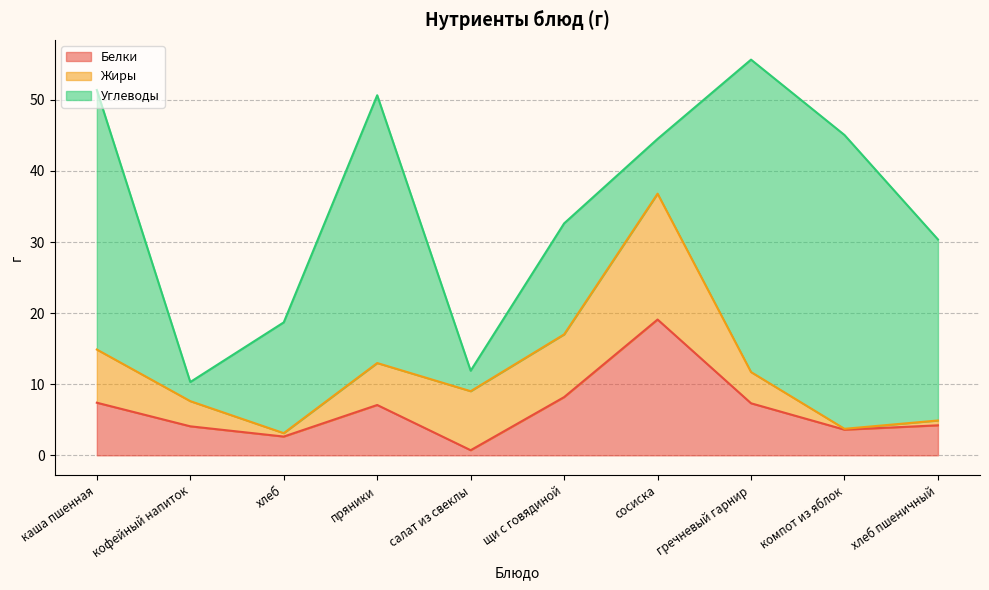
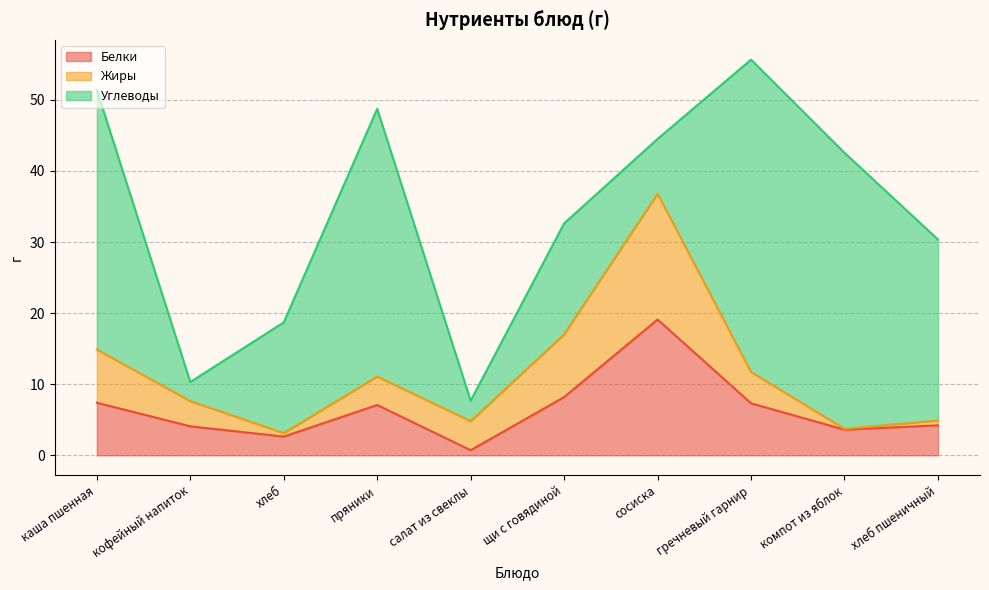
Жиры, пряники: 6 -> 4
Жиры, салат из свеклы: 8 -> 4
Углеводы, компот из яблок: 41 -> 39
